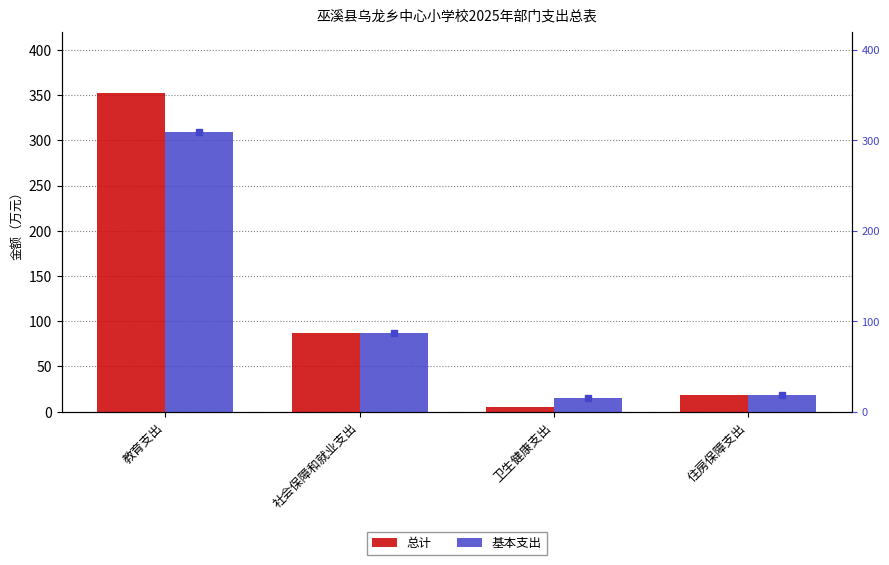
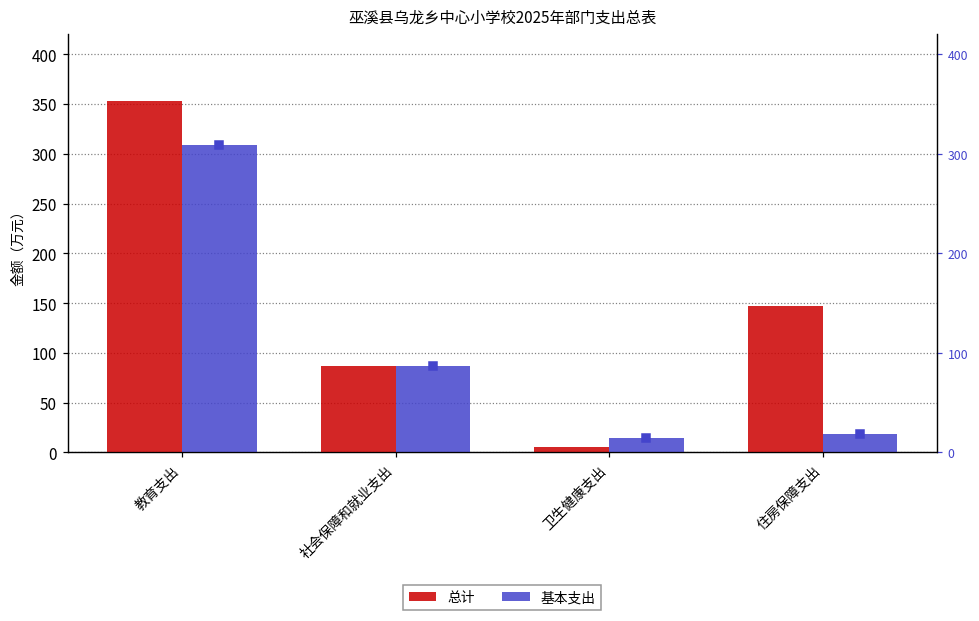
总计, 住房保障支出: 20 -> 150
